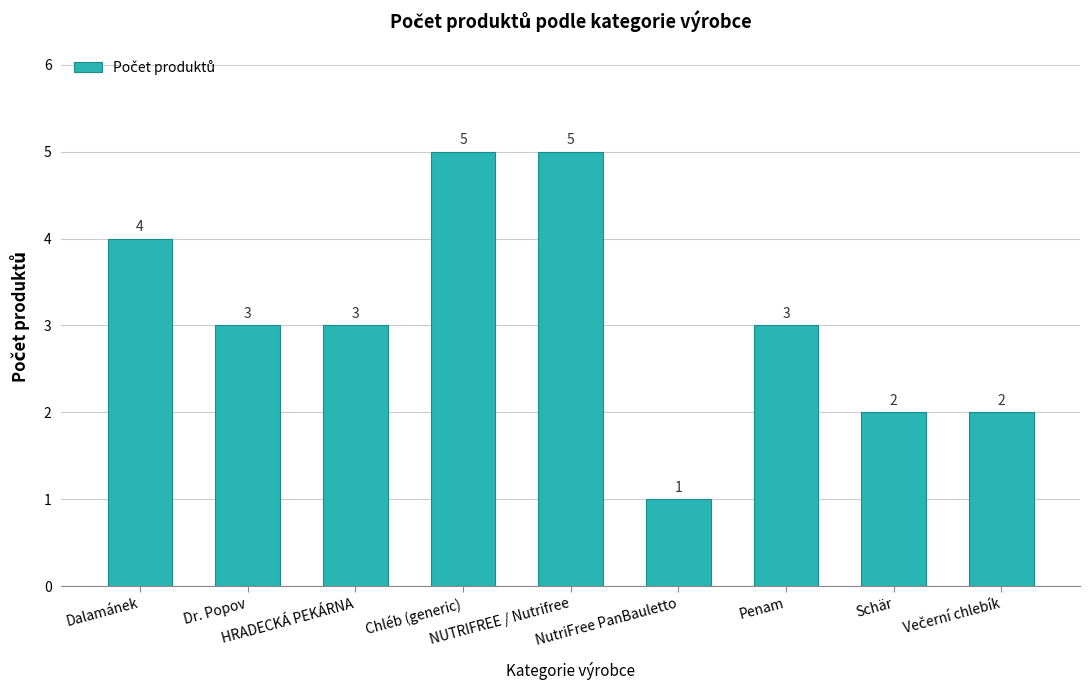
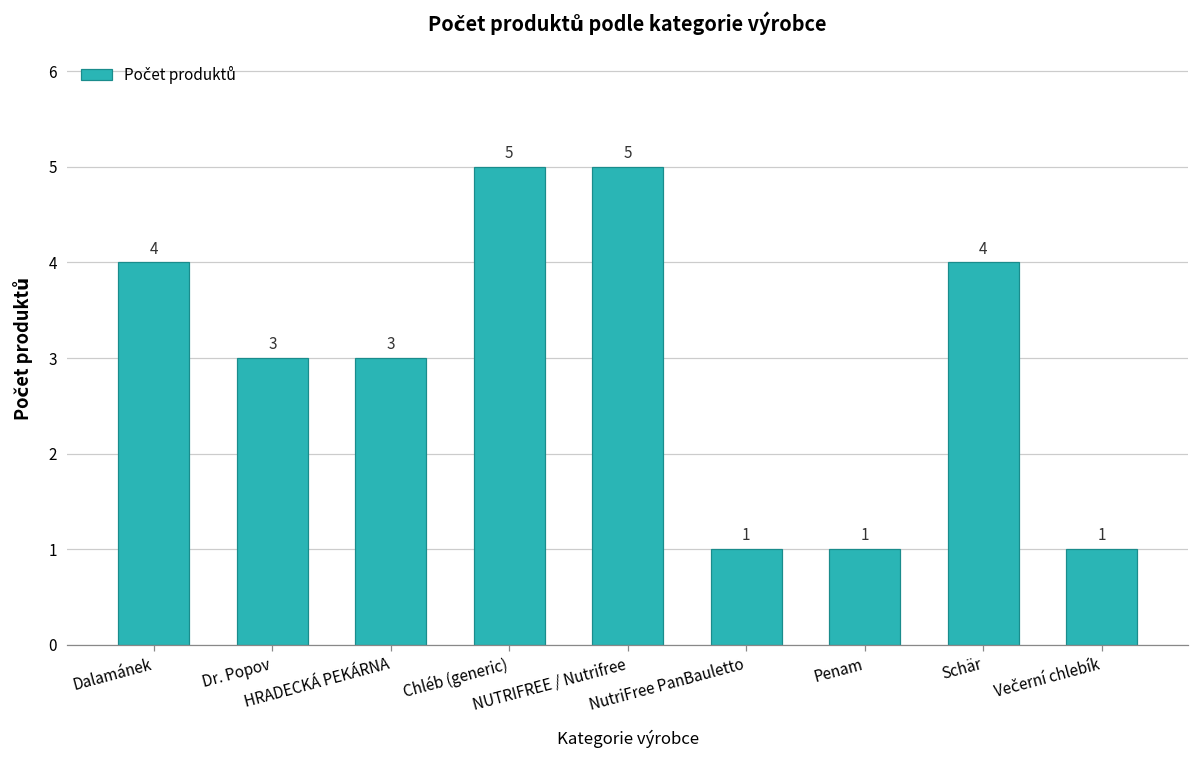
Penam: 3 -> 1
Schär: 2 -> 4
Večerní chlebík: 2 -> 1
